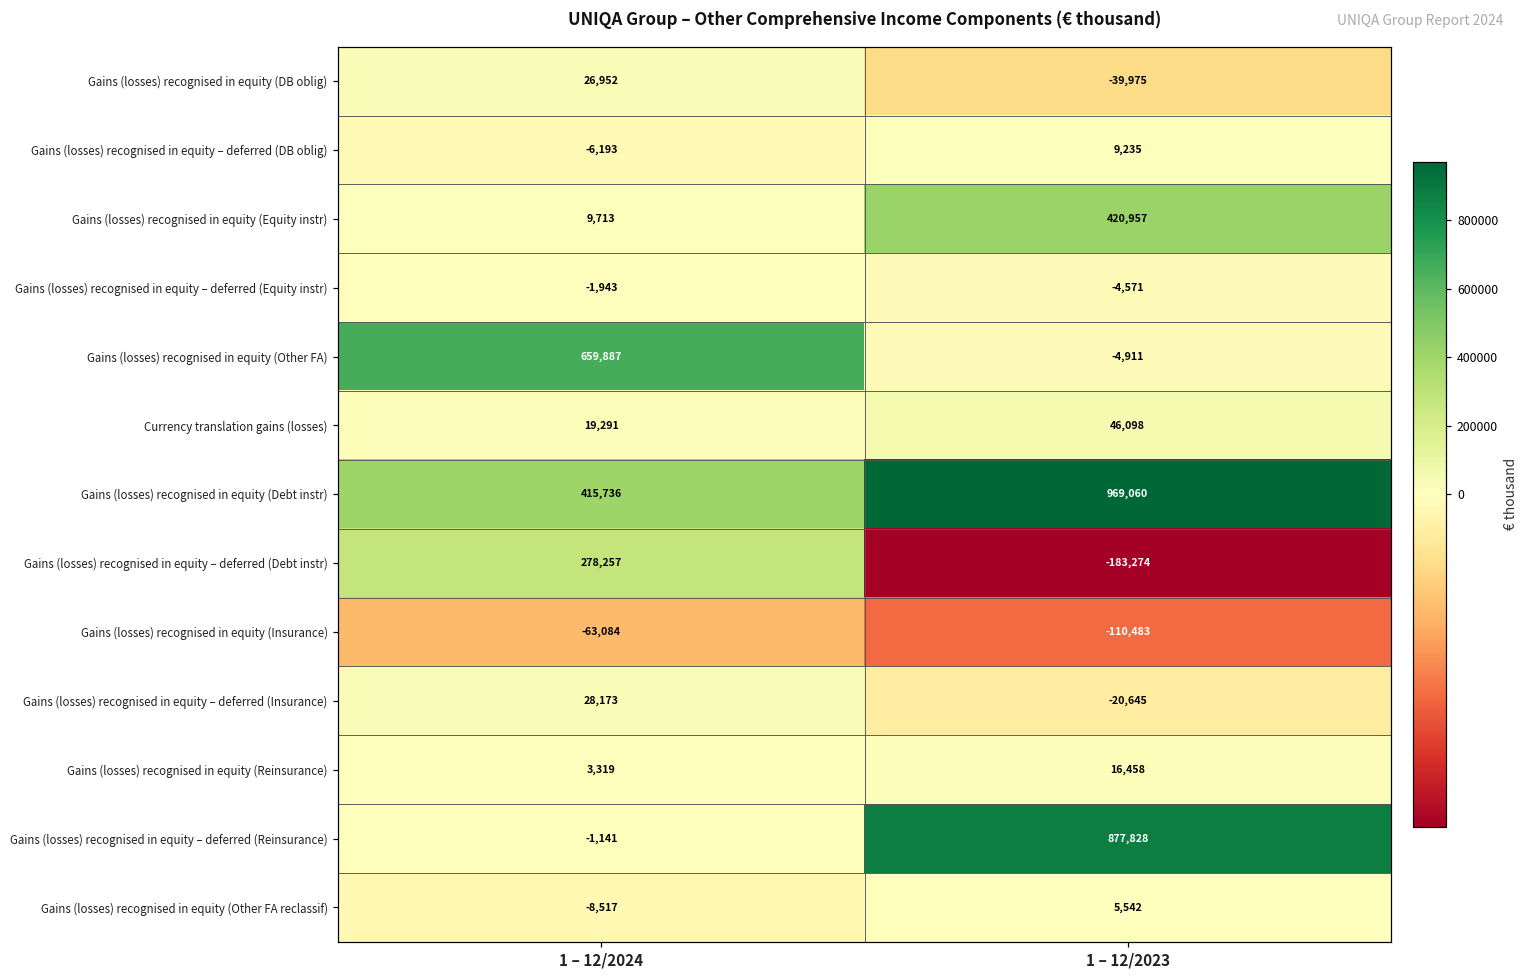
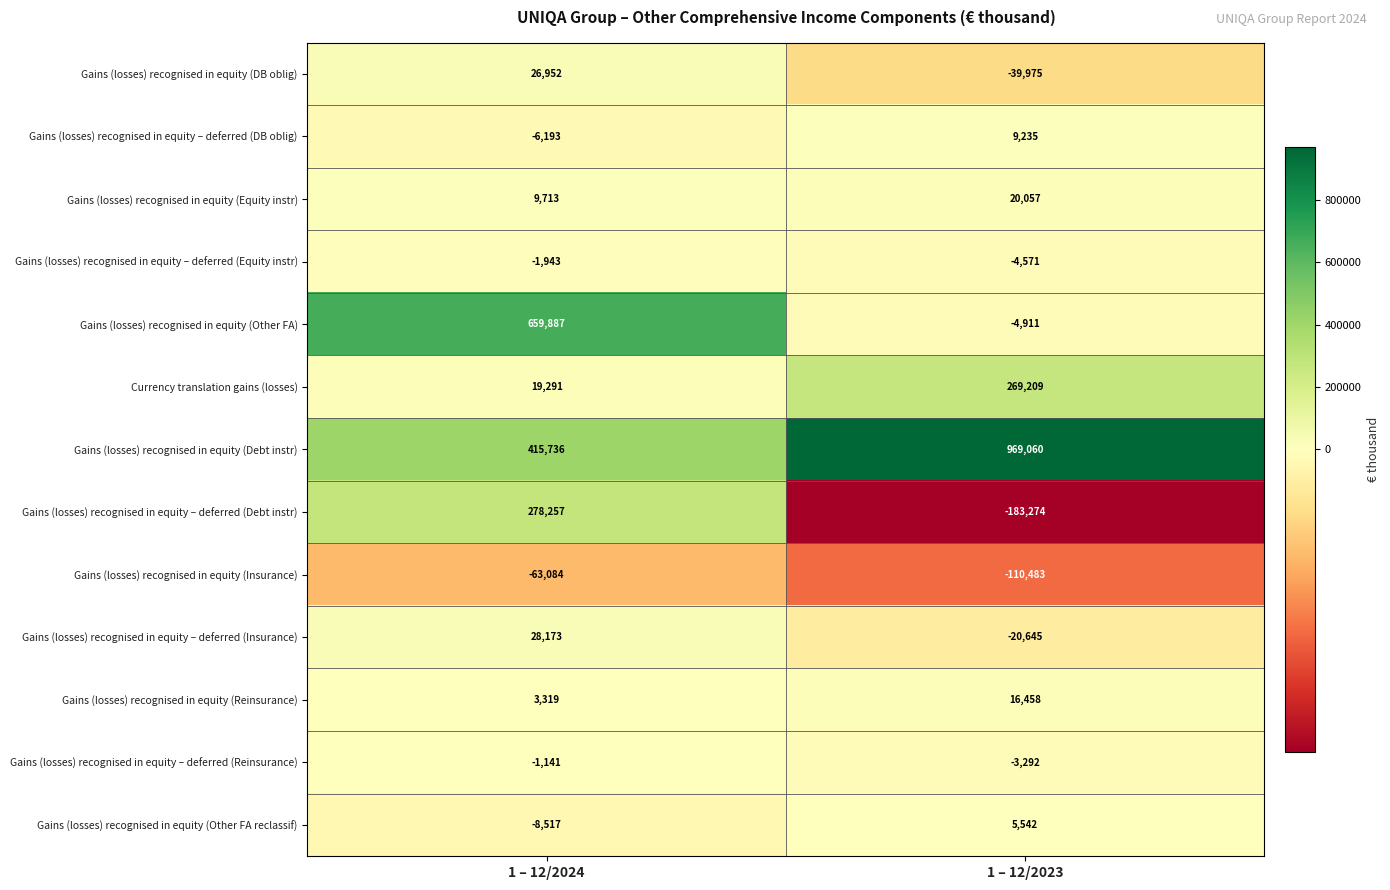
Gains (losses) recognised in equity (Equity instr), 1 – 12/2023: 420,957 -> 20,057
Currency translation gains (losses), 1 – 12/2023: 46,098 -> 269,209
Gains (losses) recognised in equity – deferred (Reinsurance), 1 – 12/2023: 877,828 -> -3,292
